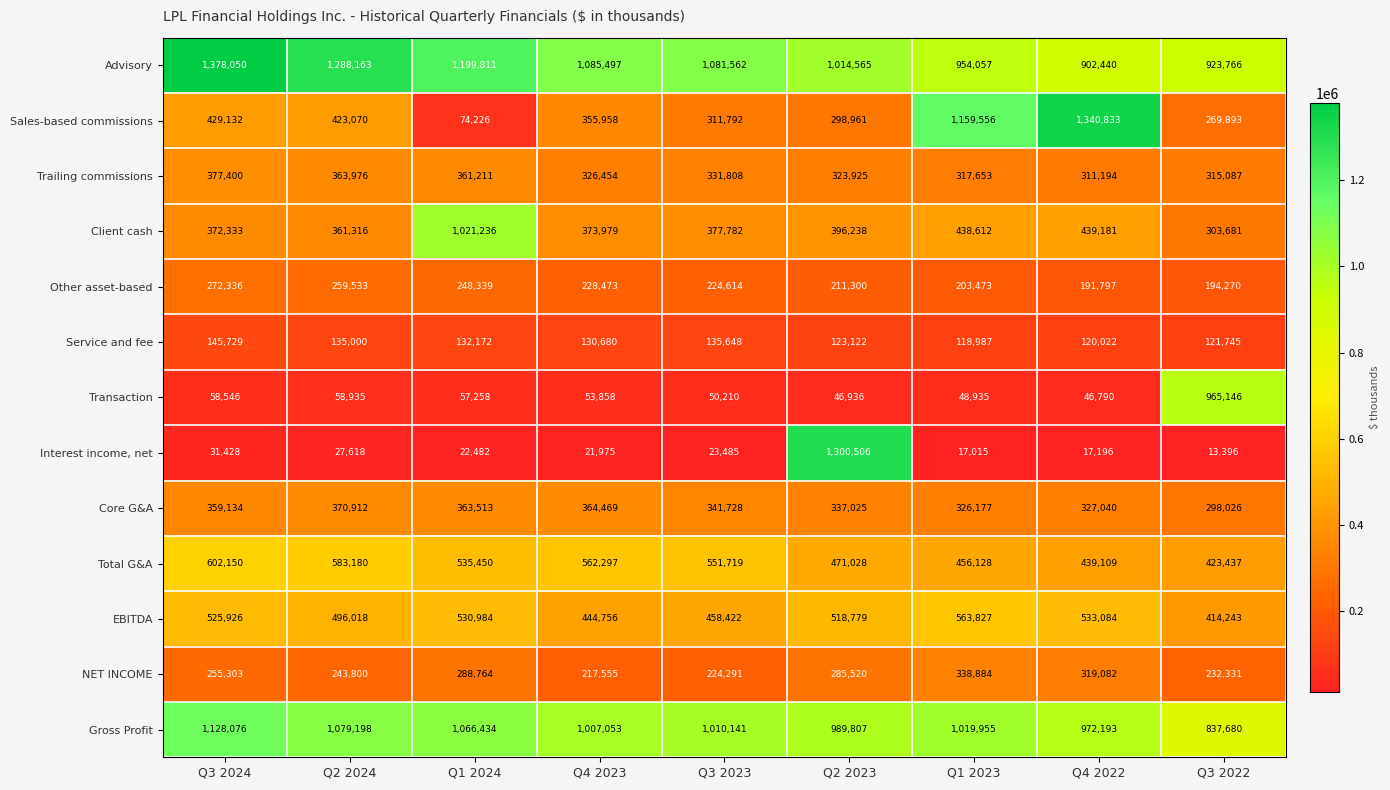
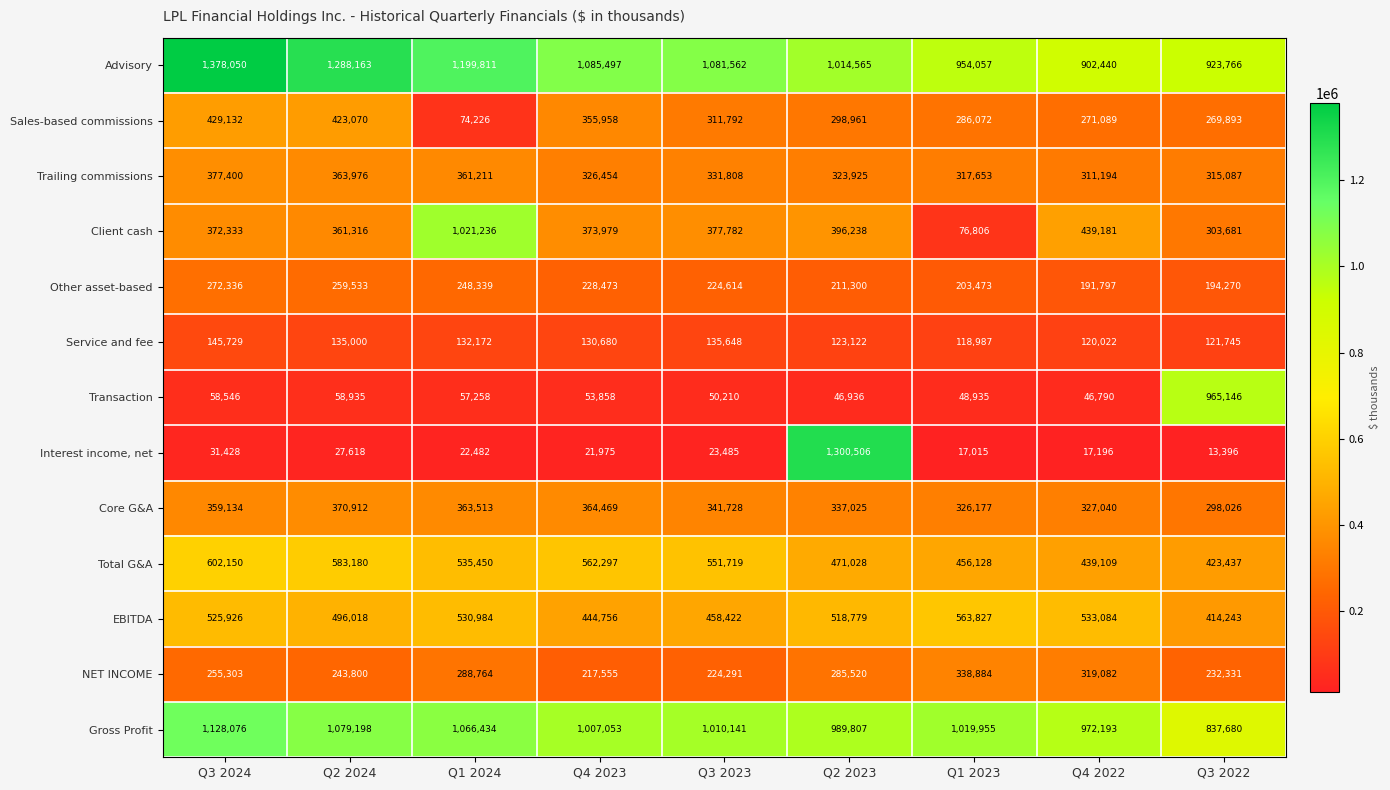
Sales-based commissions, Q1 2023: 1,159,556 -> 286,072
Sales-based commissions, Q4 2022: 1,340,833 -> 271,089
Client cash, Q1 2023: 438,612 -> 76,806
